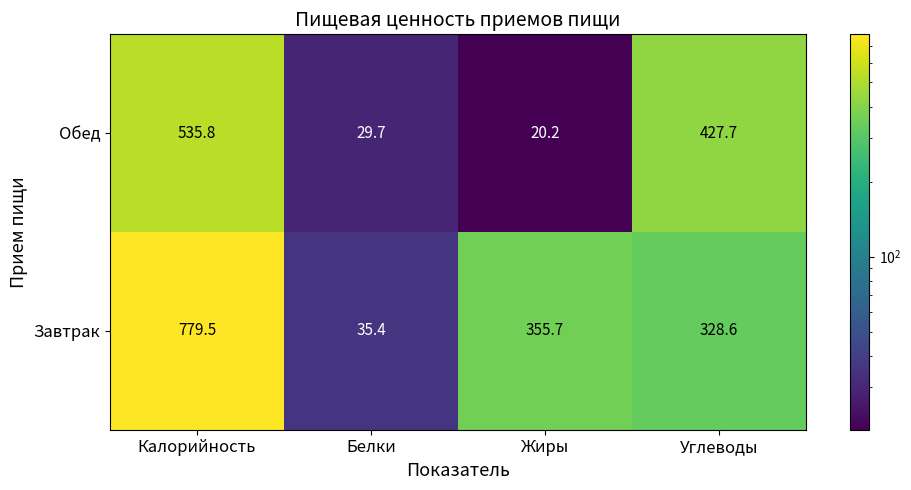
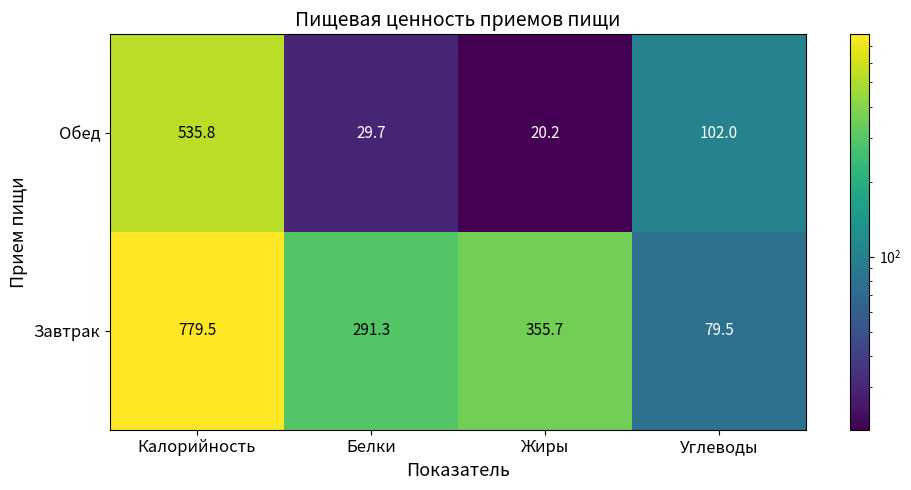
Обед, Углеводы: 427.7 -> 102.0
Завтрак, Белки: 35.4 -> 291.3
Завтрак, Углеводы: 328.6 -> 79.5
